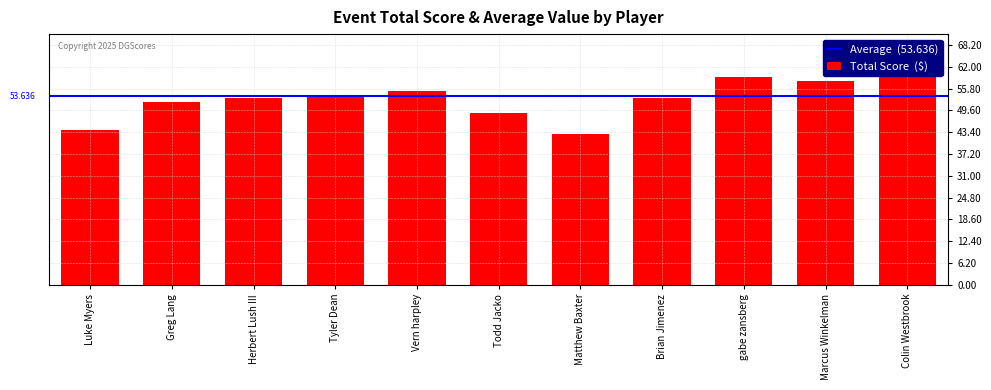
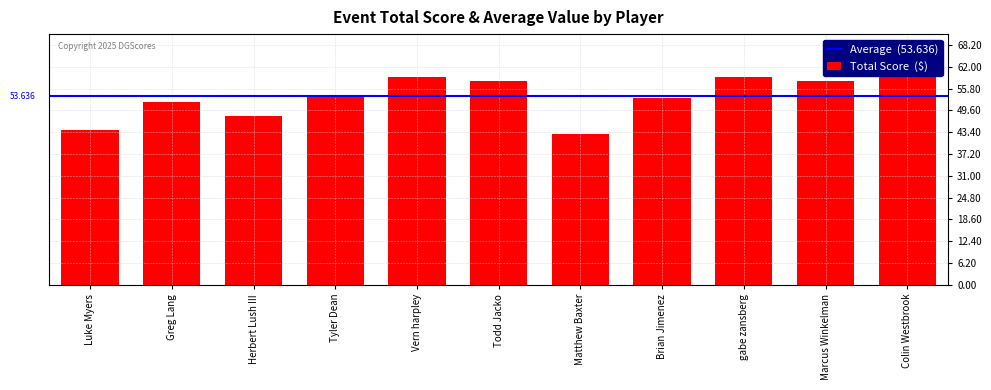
Herbert Lush III: 53 -> 48
Vern harpley: 55 -> 59
Todd Jacko: 49 -> 58
